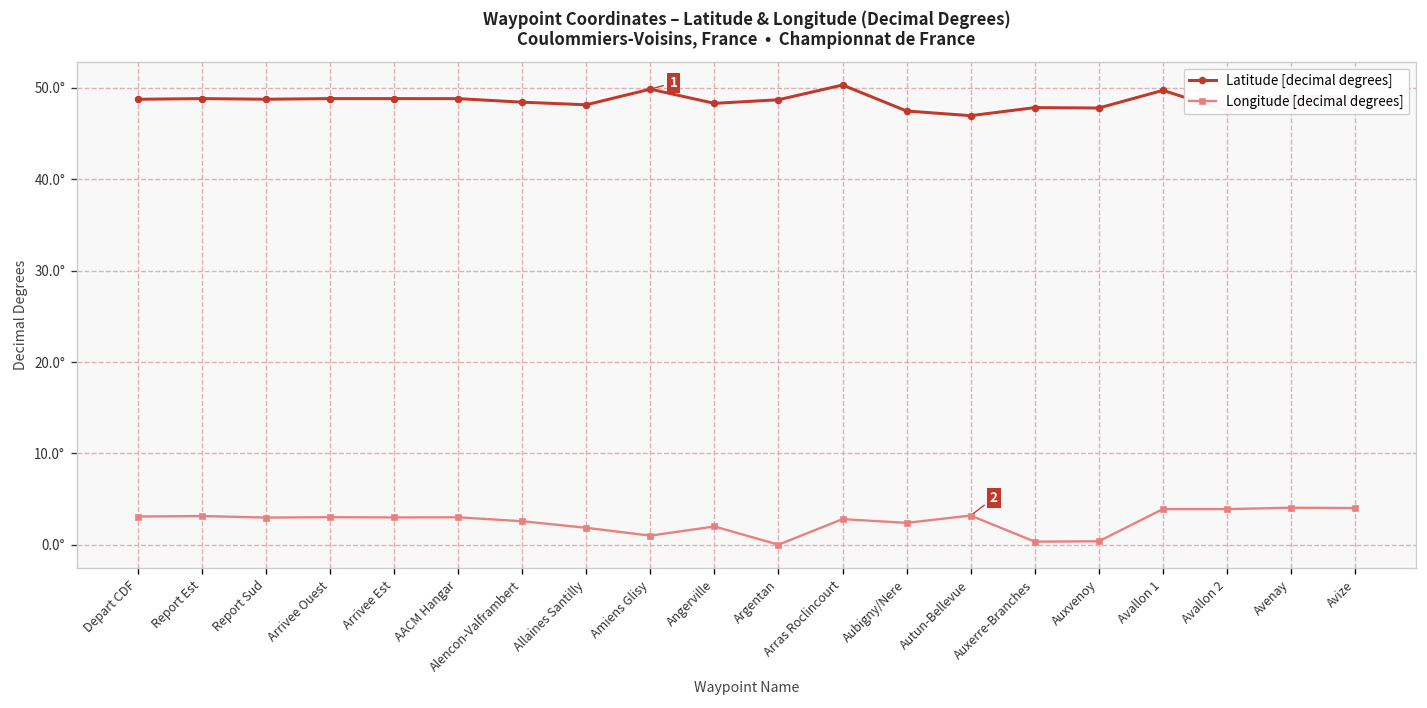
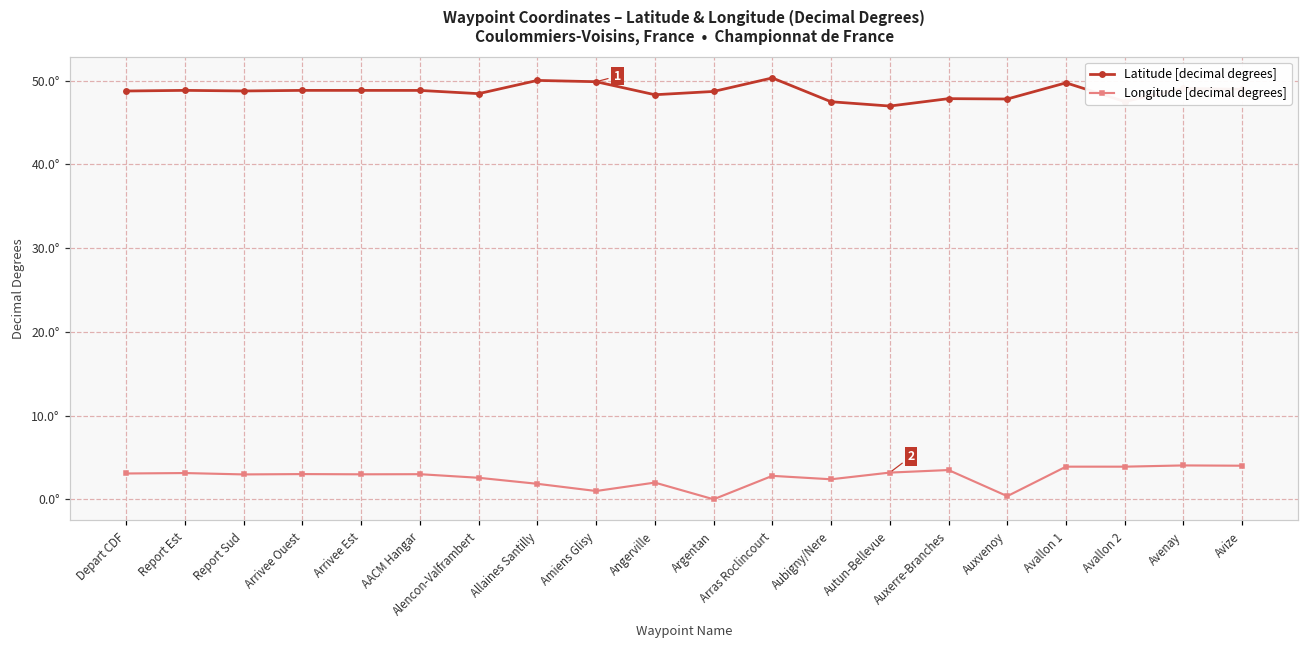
Latitude [decimal degrees], Allaines Santilly: 48° -> 50°
Longitude [decimal degrees], Auxerre-Branches: 0° -> 3°
